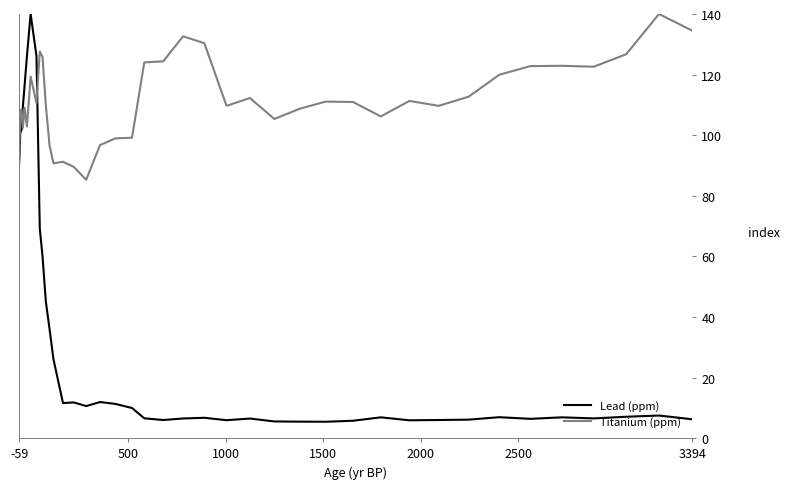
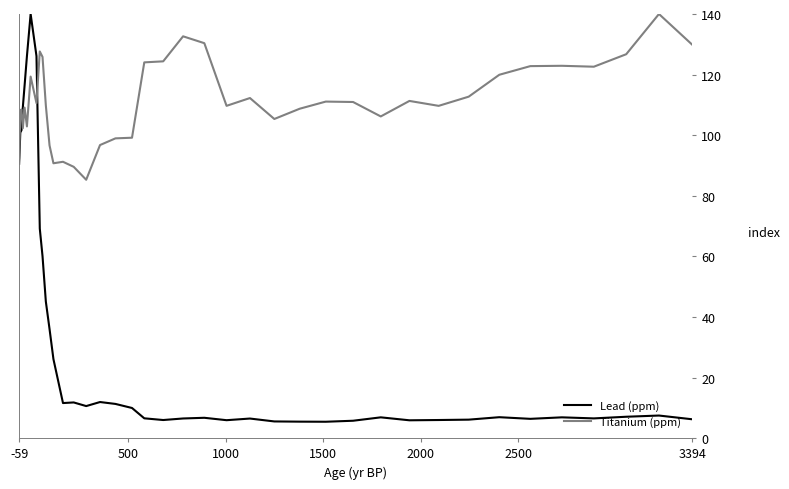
Titanium (ppm), 3394: 134 -> 130
